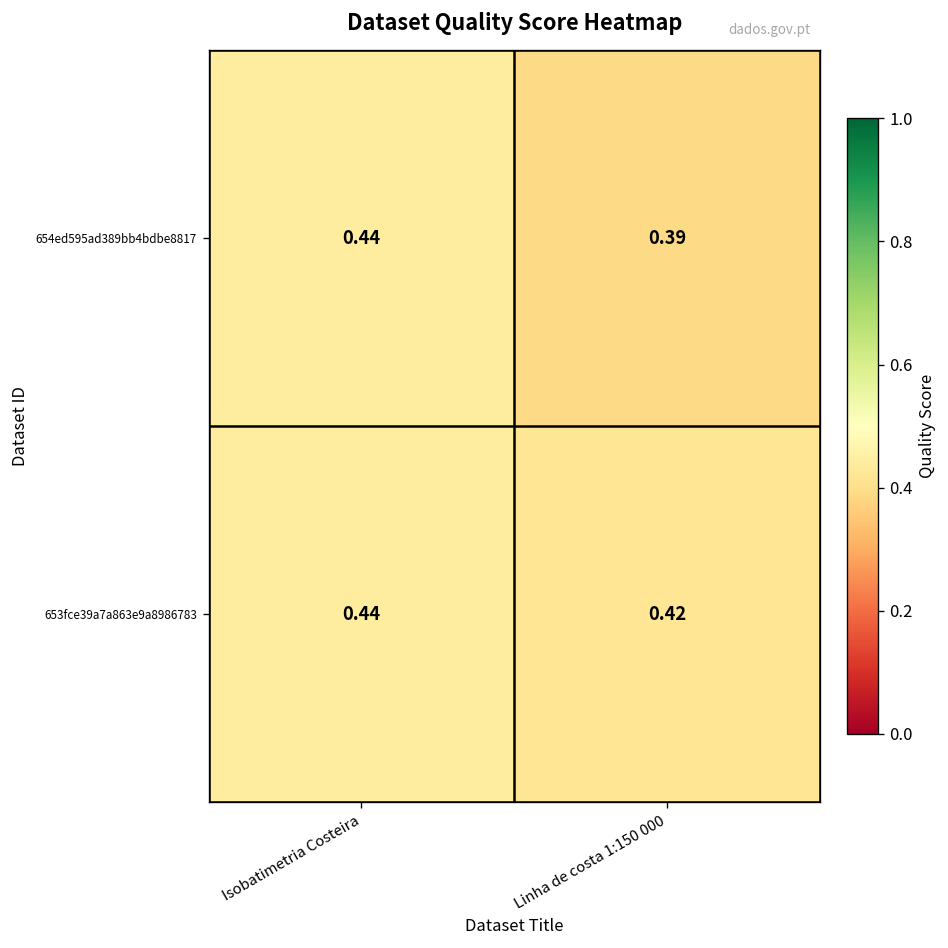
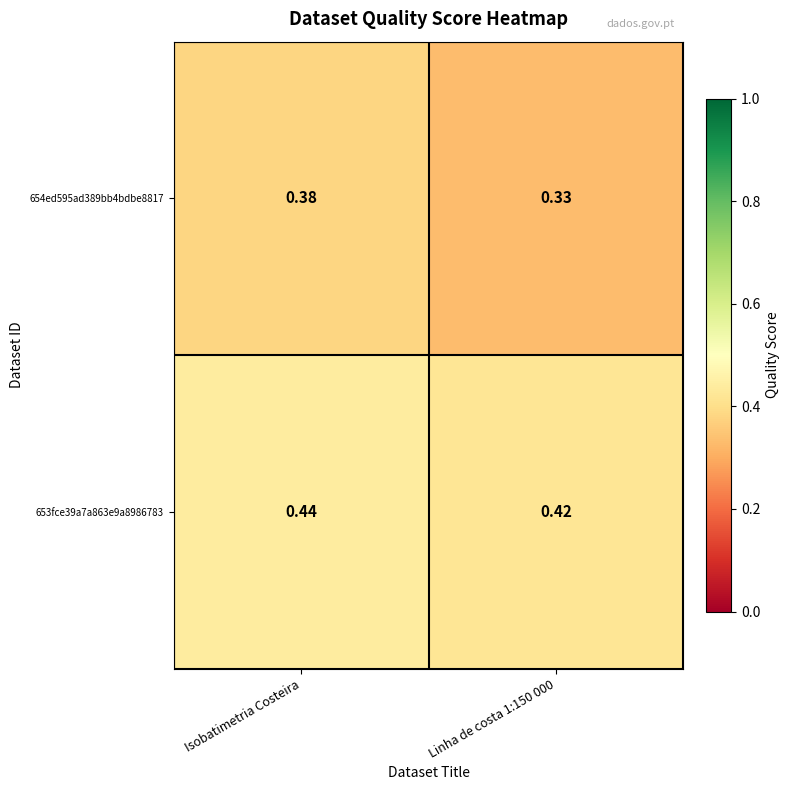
654ed595ad389bb4bdbe8817, Isobatimetria Costeira: 0.44 -> 0.38
654ed595ad389bb4bdbe8817, Linha de costa 1:150 000: 0.39 -> 0.33
